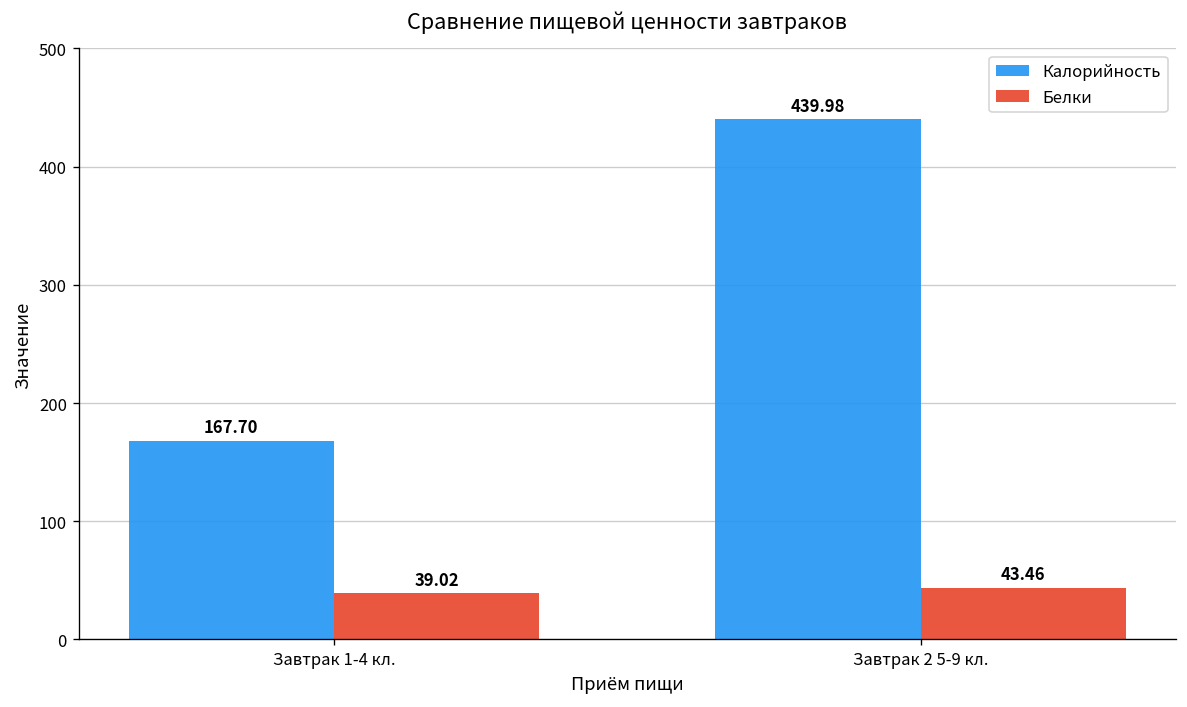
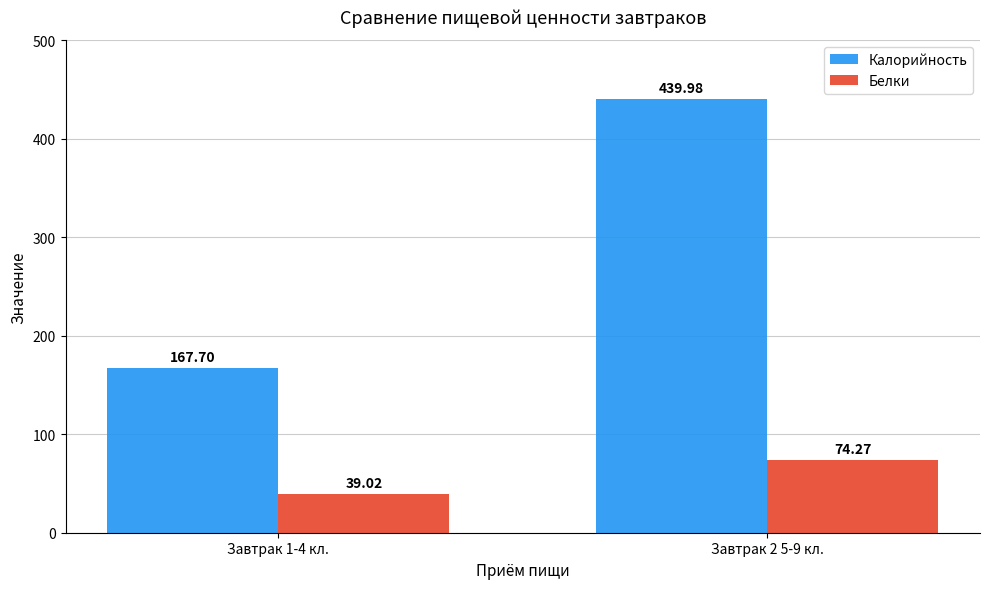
Белки, Завтрак 2 5-9 кл.: 43.46 -> 74.27
